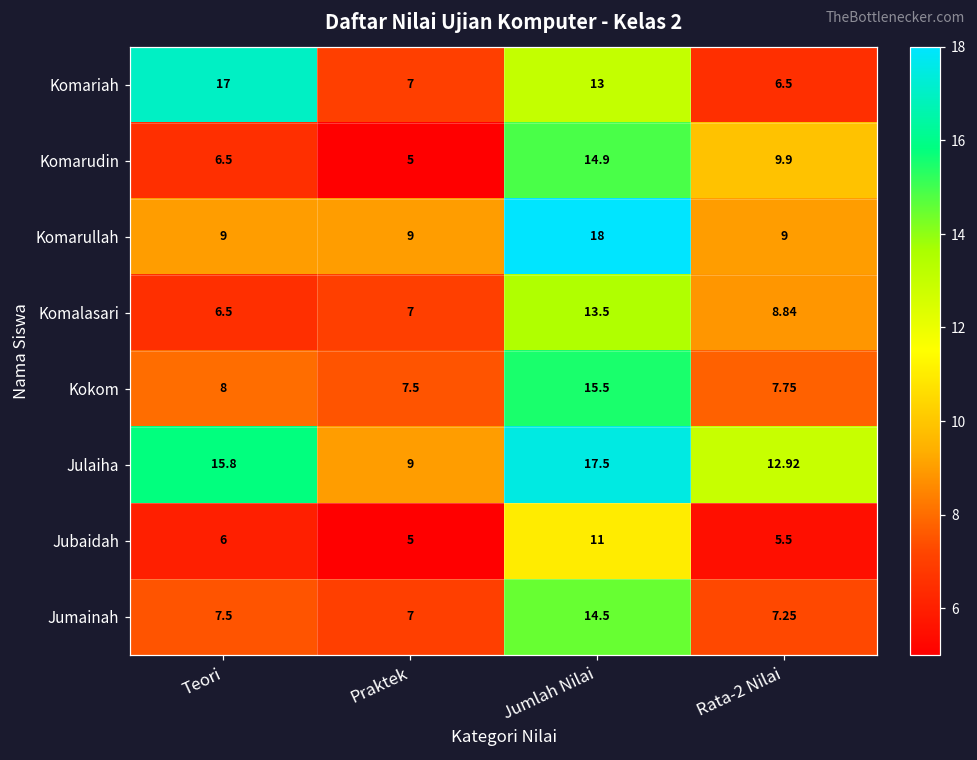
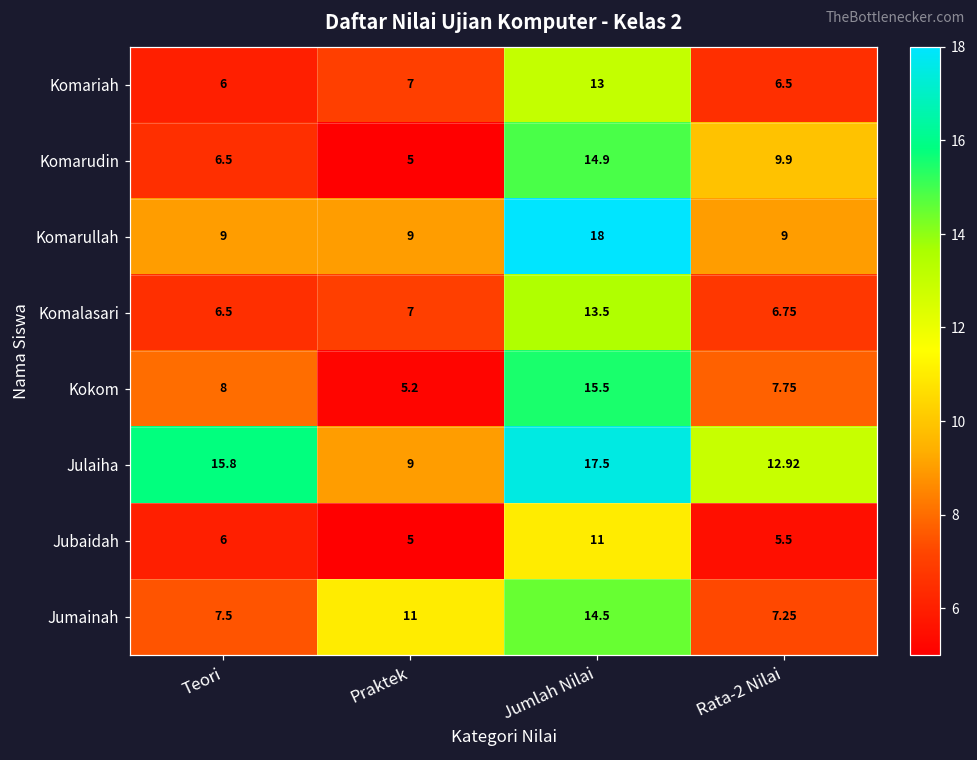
Komariah, Teori: 17 -> 6
Komalasari, Rata-2 Nilai: 8.84 -> 6.75
Kokom, Praktek: 7.5 -> 5.2
Jumainah, Praktek: 7 -> 11
